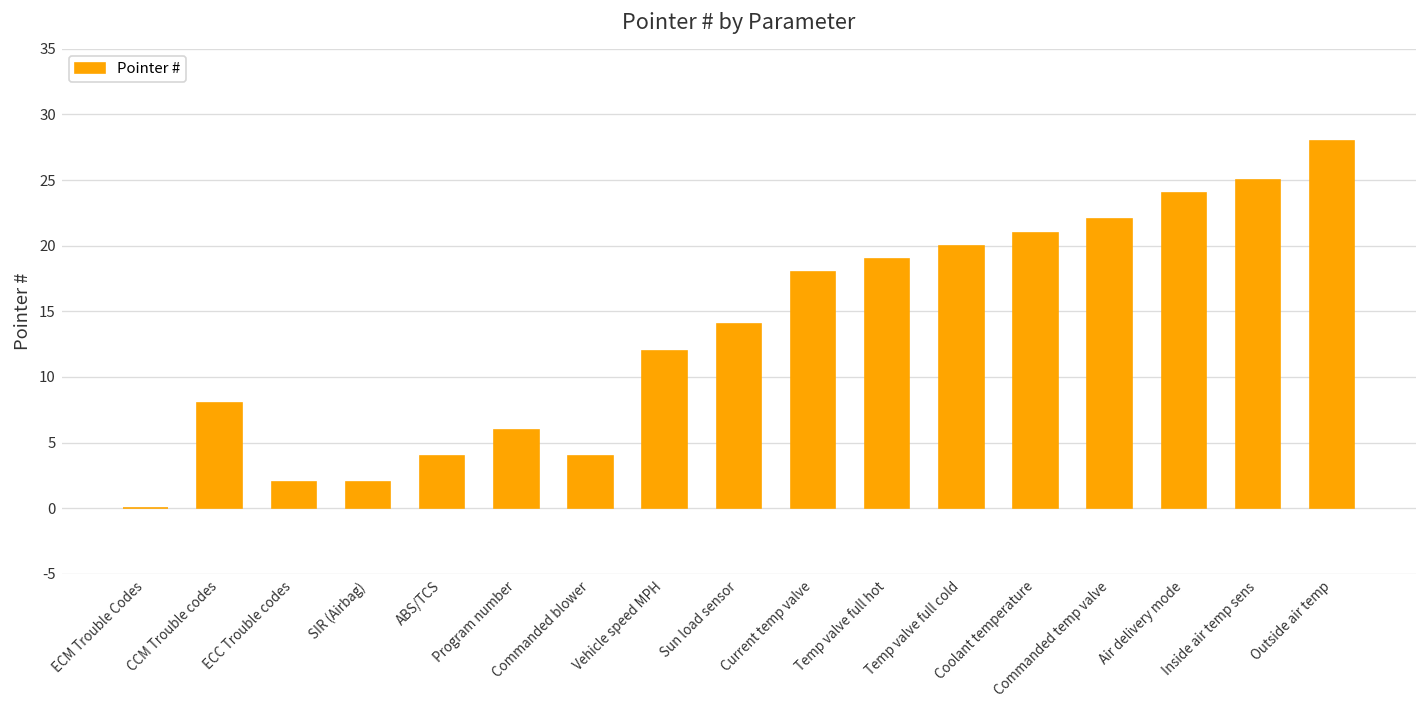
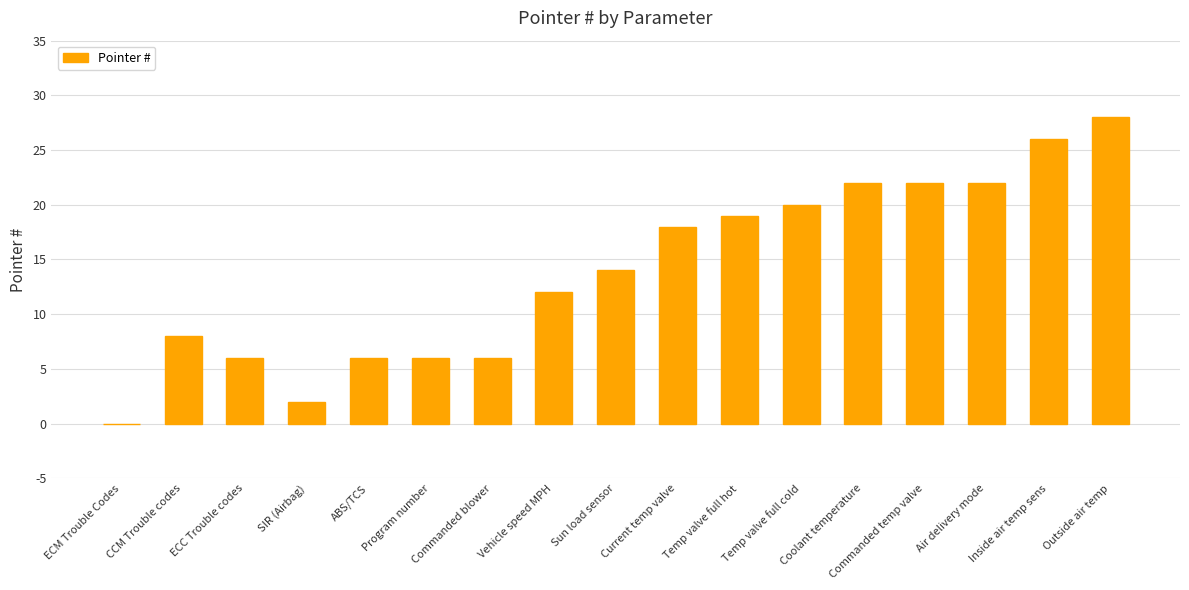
ECC Trouble codes: 2 -> 6
ABS/TCS: 4 -> 6
Commanded blower: 4 -> 6
Coolant temperature: 21 -> 22
Air delivery mode: 24 -> 22
Inside air temp sens: 25 -> 26
